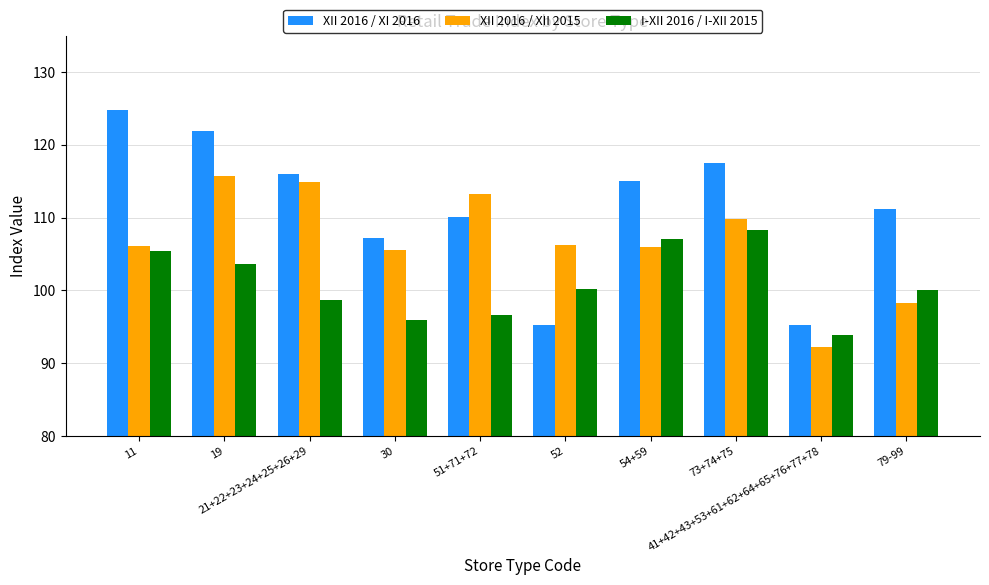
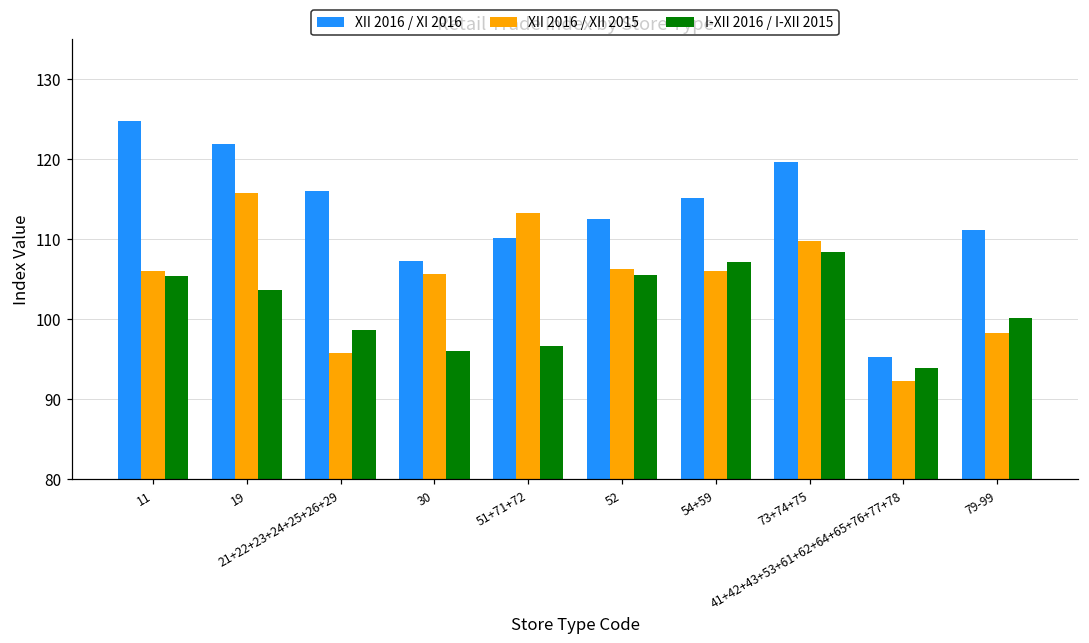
XII 2016 / XII 2015, 21+22+23+24+25+26+29: 115 -> 96
XII 2016 / XI 2016, 52: 95 -> 113
I-XII 2016 / I-XII 2015, 52: 100 -> 105
XII 2016 / XI 2016, 73+74+75: 117 -> 120
